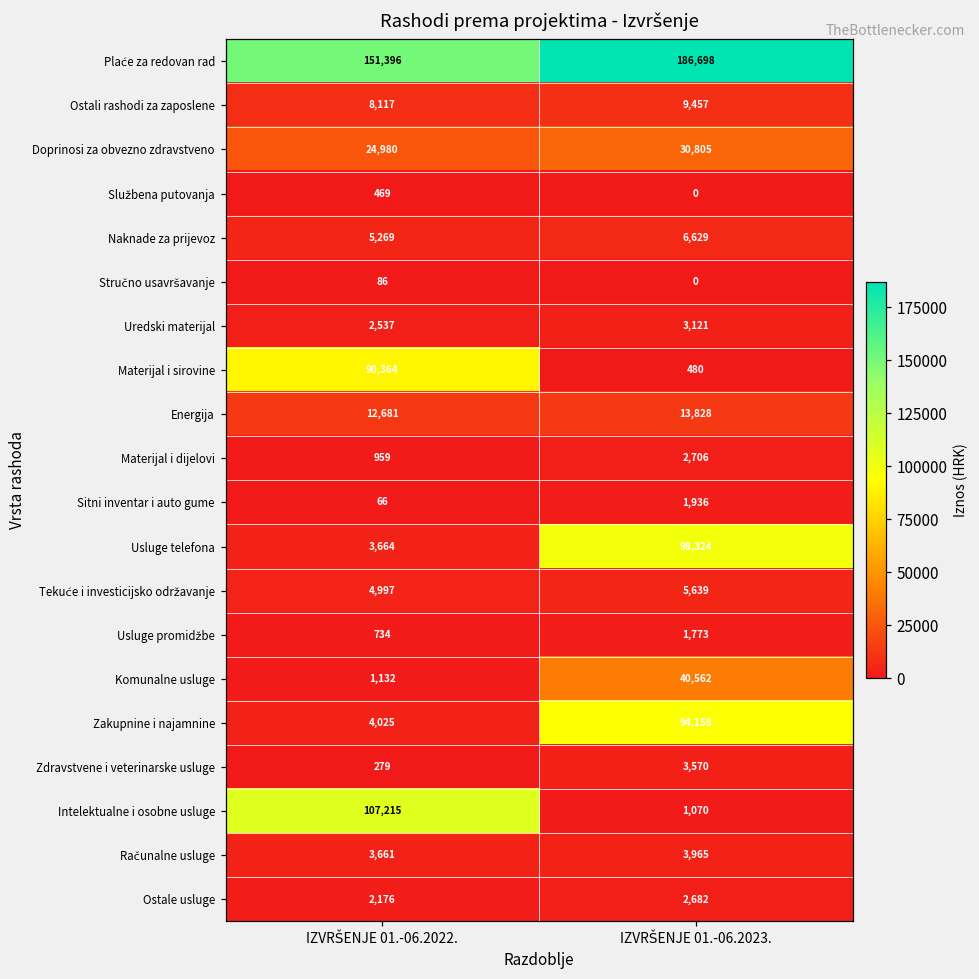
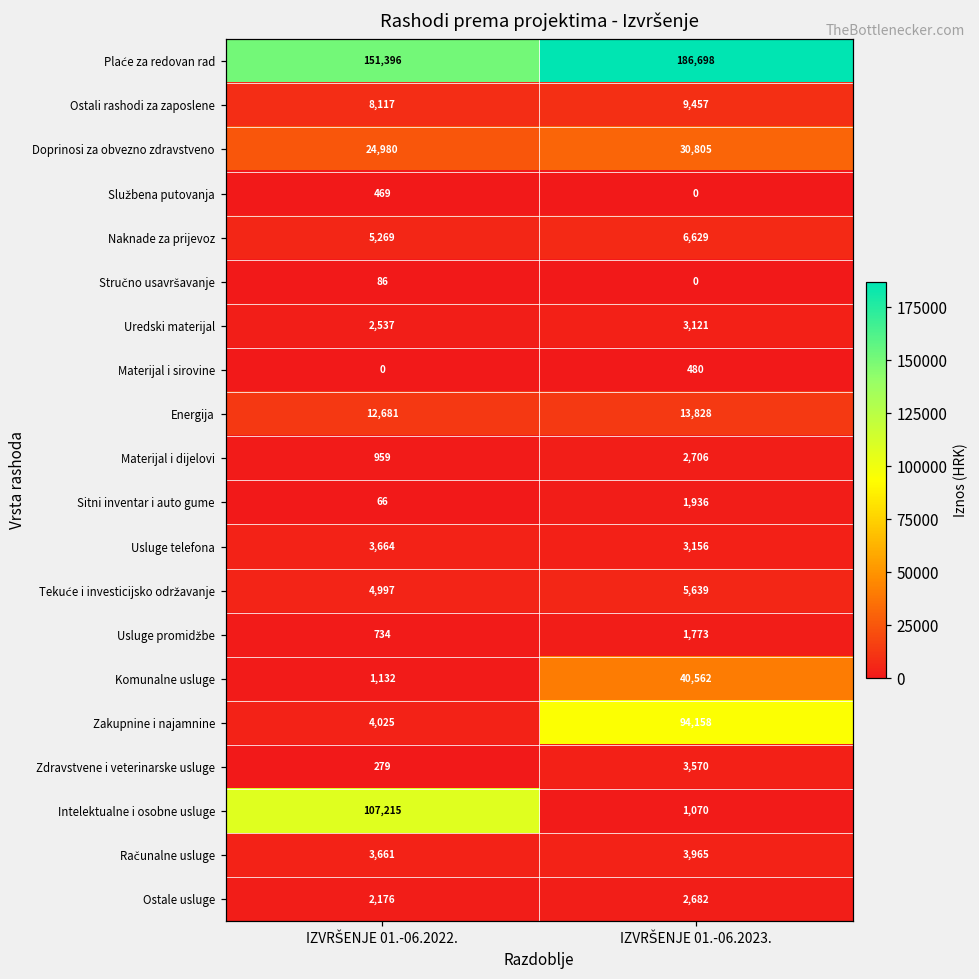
Materijal i sirovine, IZVRŠENJE 01.-06.2022.: 90,364 -> 0
Usluge telefona, IZVRŠENJE 01.-06.2023.: 98,324 -> 3,156
